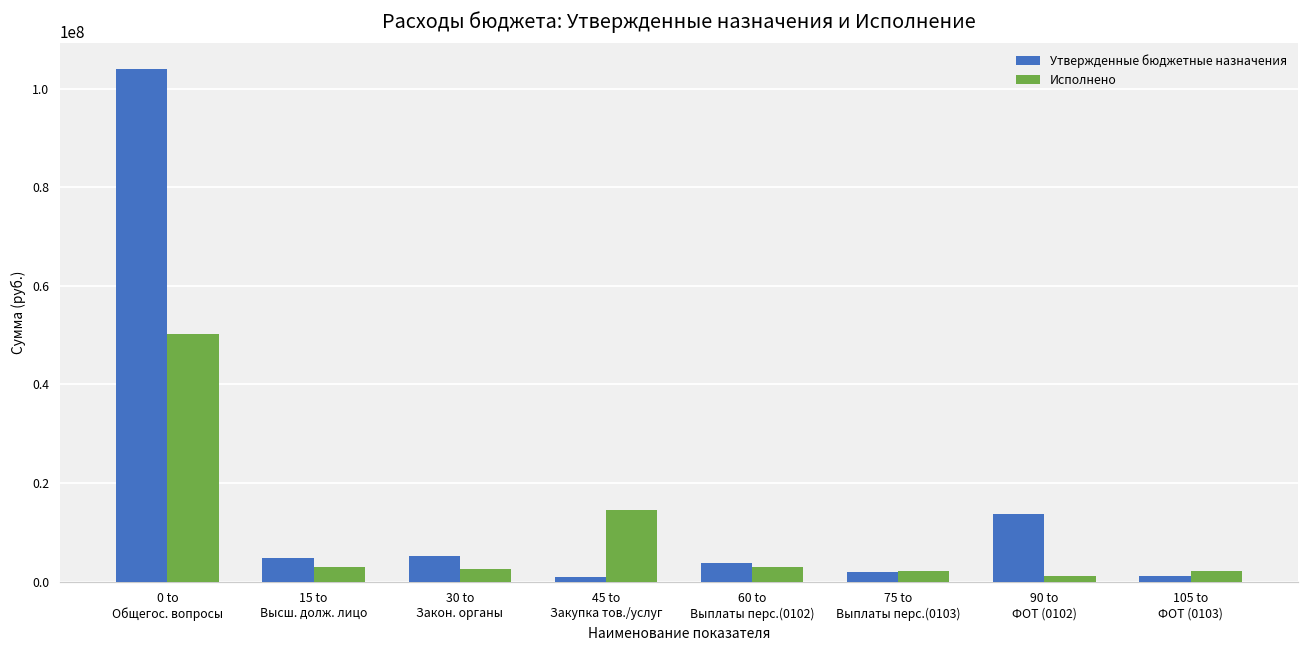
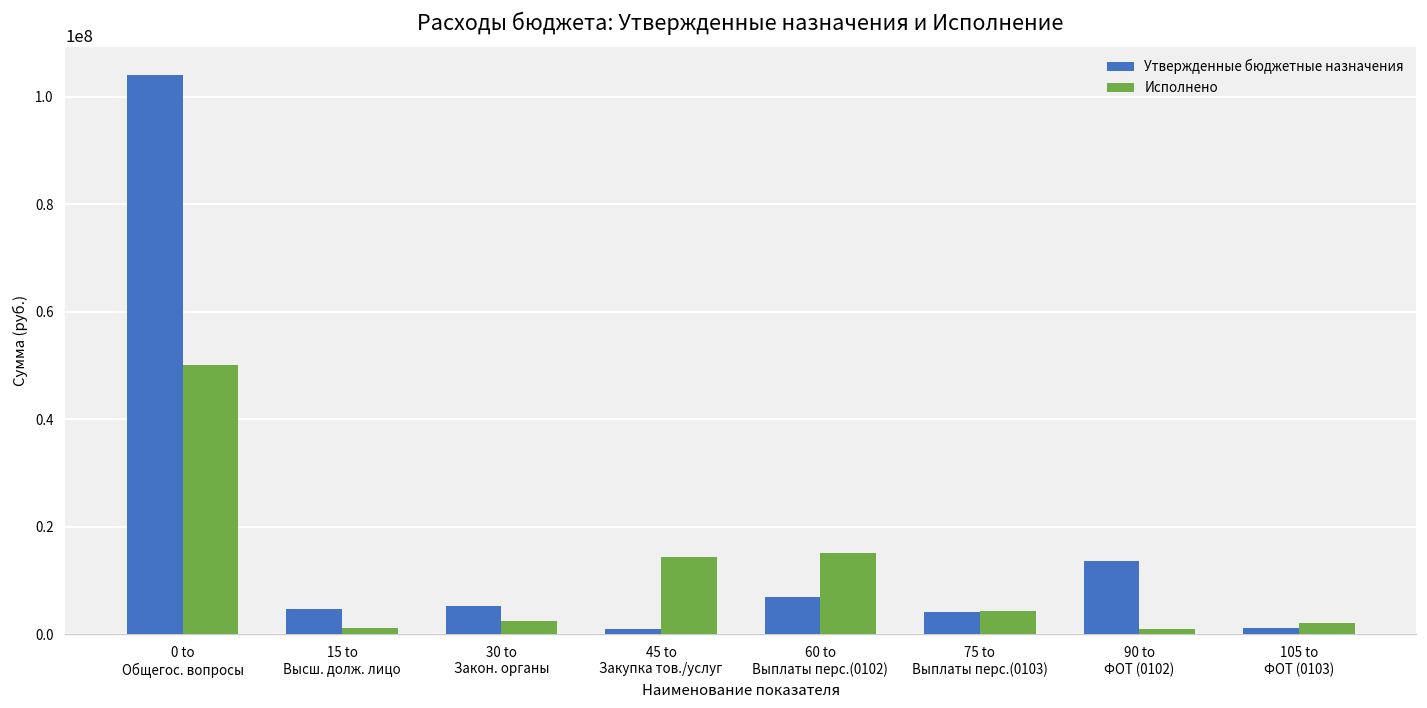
Исполнено, 15 to Высш. долж. лицо: 3000000 -> 1000000
Утвержденные бюджетные назначения, 60 to Выплаты перс.(0102): 4000000 -> 7000000
Исполнено, 60 to Выплаты перс.(0102): 3000000 -> 15000000
Утвержденные бюджетные назначения, 75 to Выплаты перс.(0103): 2000000 -> 4000000
Исполнено, 75 to Выплаты перс.(0103): 2000000 -> 4000000
